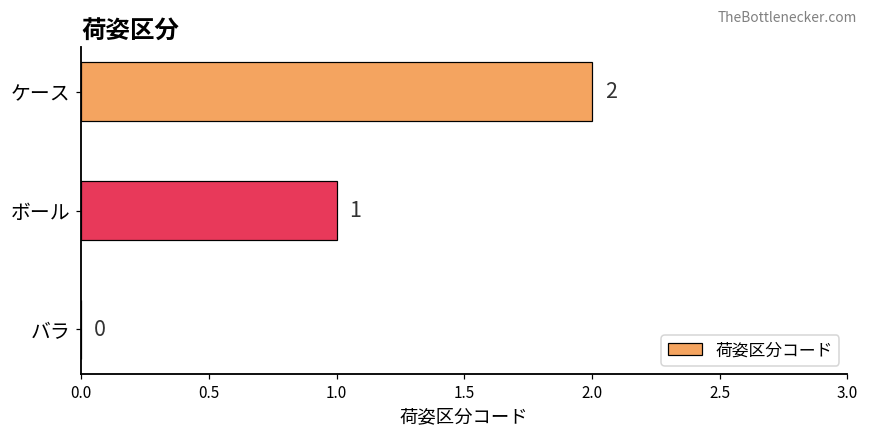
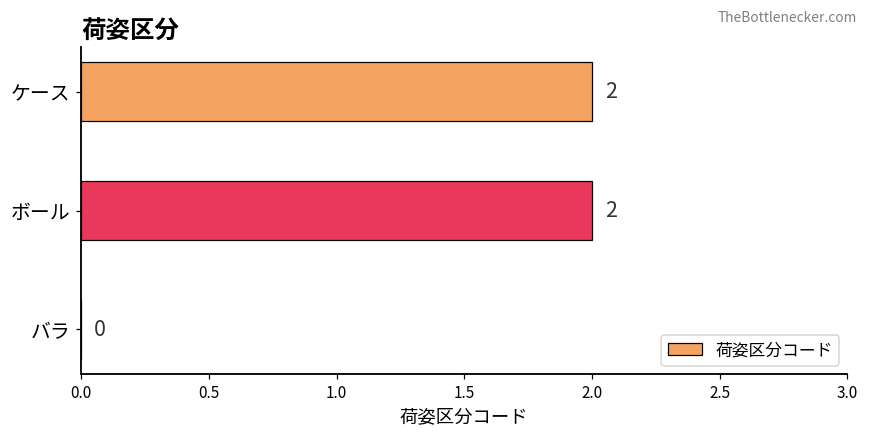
ボール: 1 -> 2
